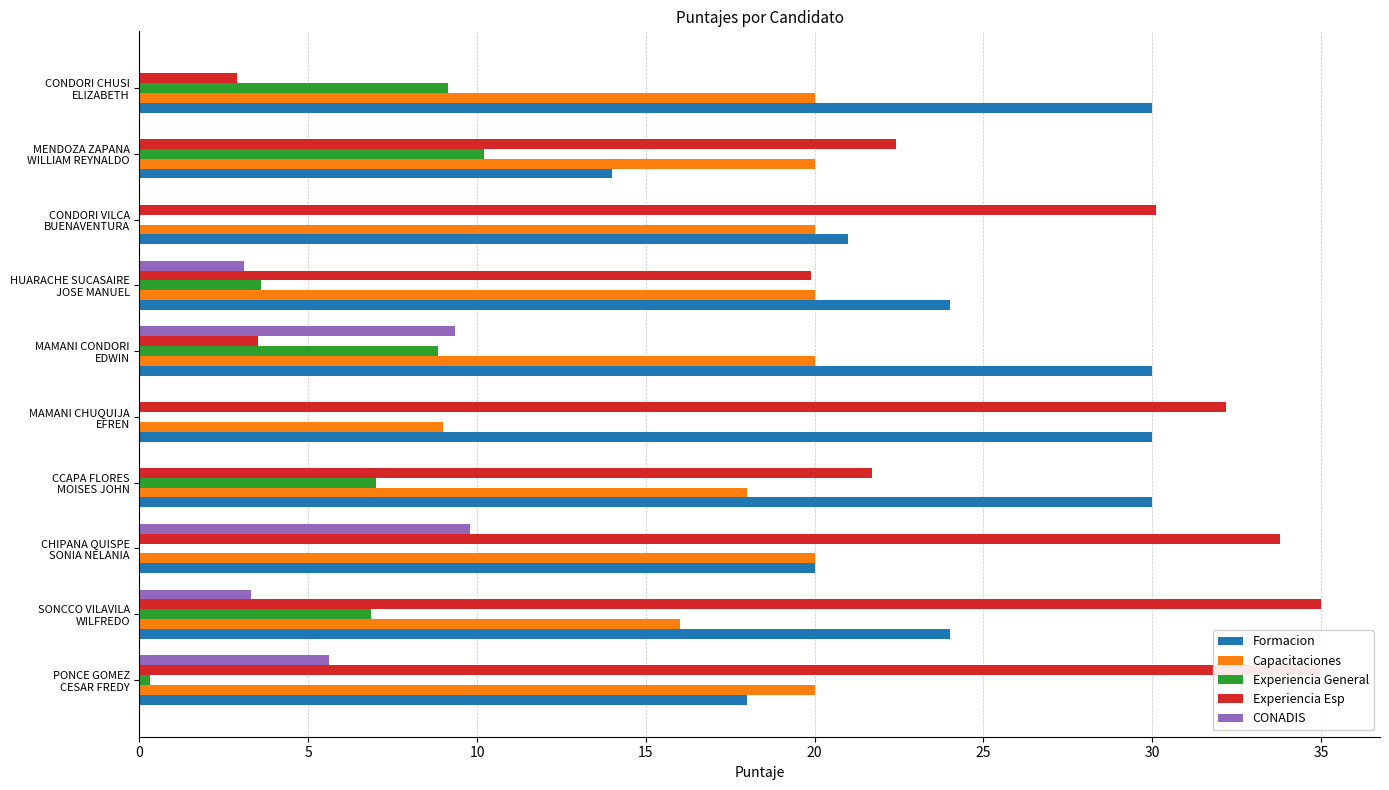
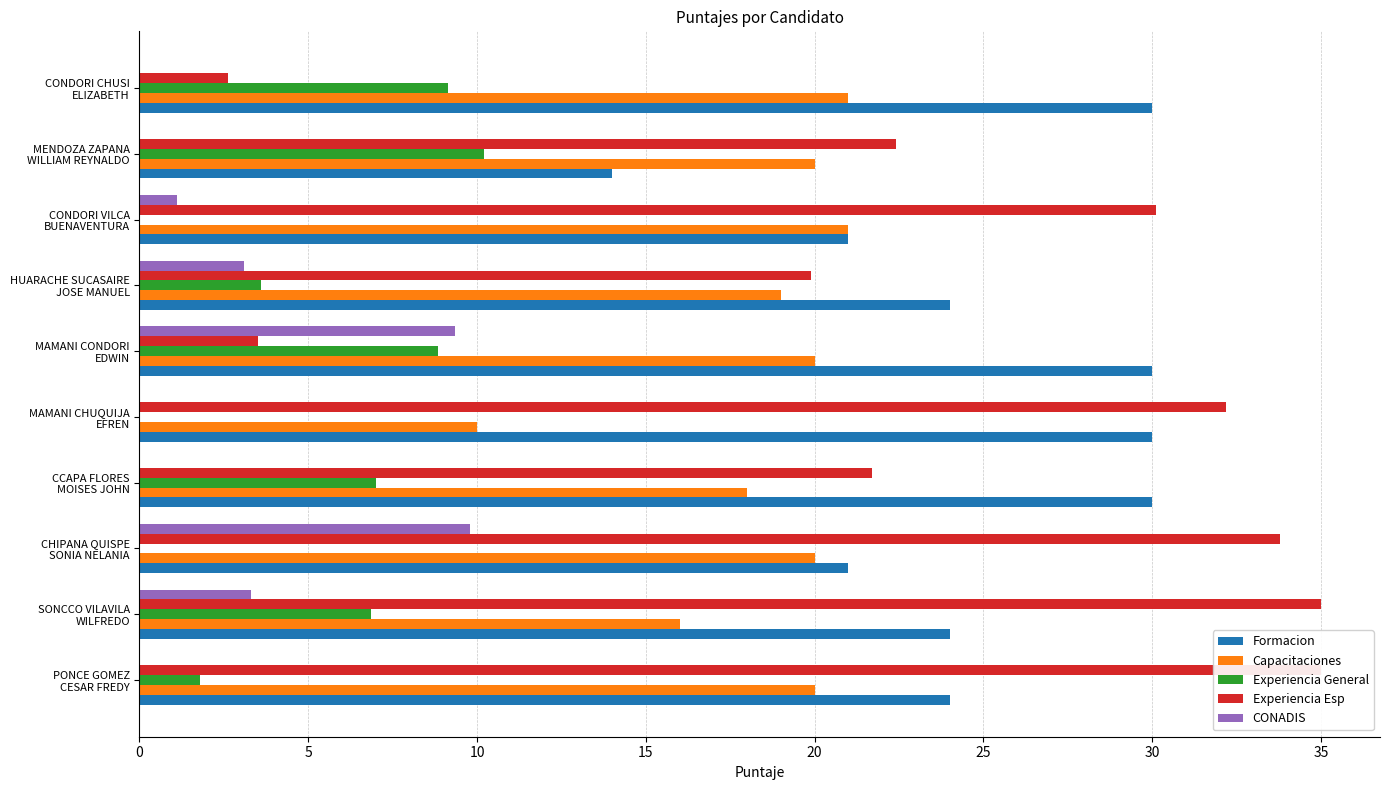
Experiencia Esp, CONDORI CHUSI ELIZABETH: 2.9 -> 2.6
Capacitaciones, CONDORI CHUSI ELIZABETH: 20 -> 21
CONADIS, CONDORI VILCA BUENAVENTURA: 0.0 -> 1.1
Capacitaciones, CONDORI VILCA BUENAVENTURA: 20 -> 21
Capacitaciones, HUARACHE SUCASAIRE JOSE MANUEL: 20 -> 19
Capacitaciones, MAMANI CHUQUIJA EFREN: 9 -> 10
Formacion, CHIPANA QUISPE SONIA NELANIA: 20 -> 21
CONADIS, PONCE GOMEZ CESAR FREDY: 5.6 -> 0.0
Experiencia General, PONCE GOMEZ CESAR FREDY: 0.3 -> 1.8
Formacion, PONCE GOMEZ CESAR FREDY: 18 -> 24
